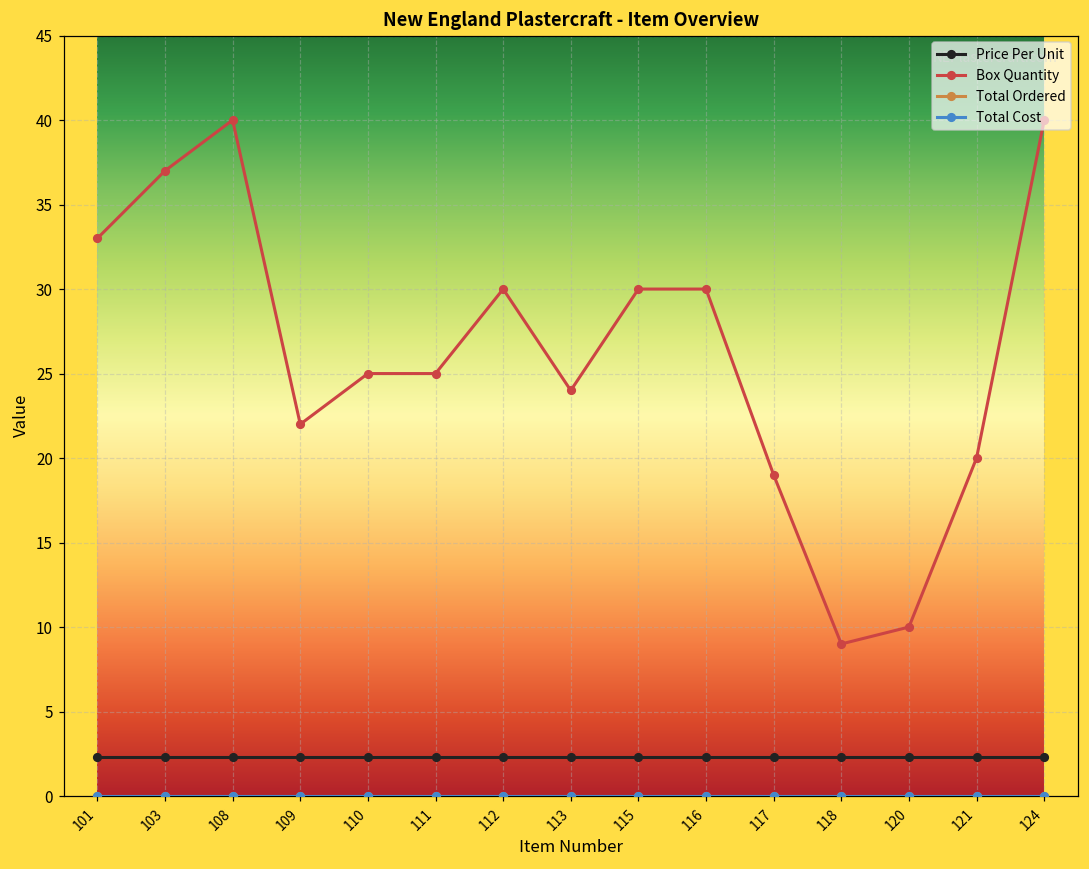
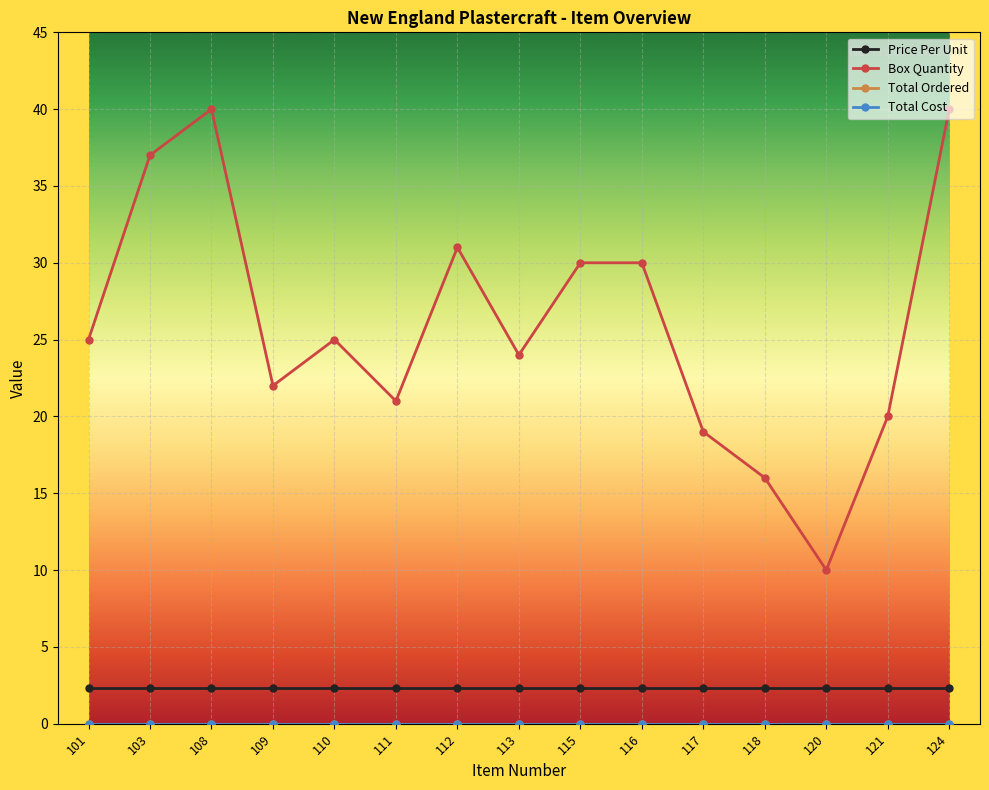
Box Quantity, 101: 33 -> 25
Box Quantity, 111: 25 -> 21
Box Quantity, 112: 30 -> 31
Box Quantity, 118: 9 -> 16
